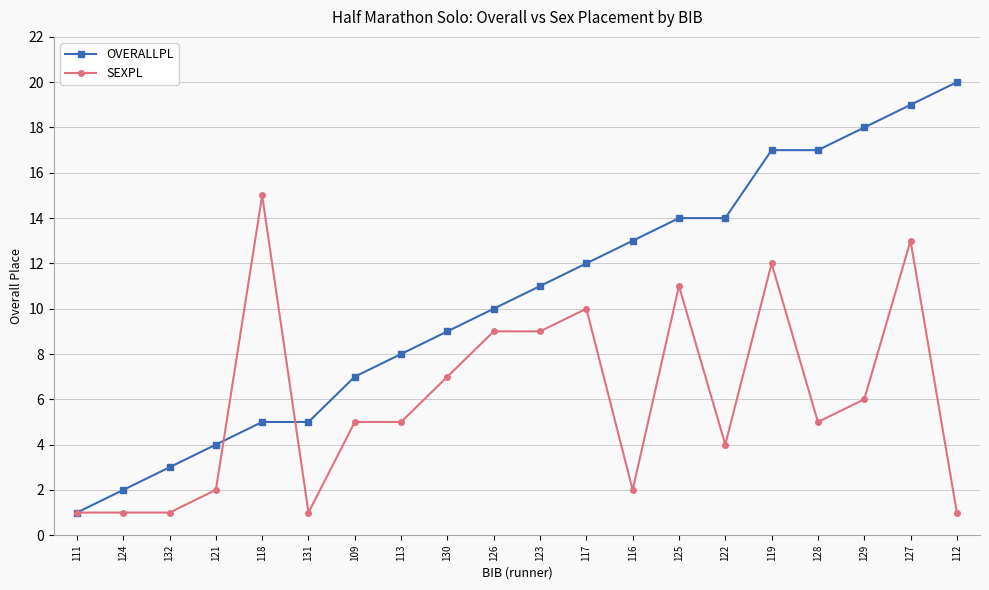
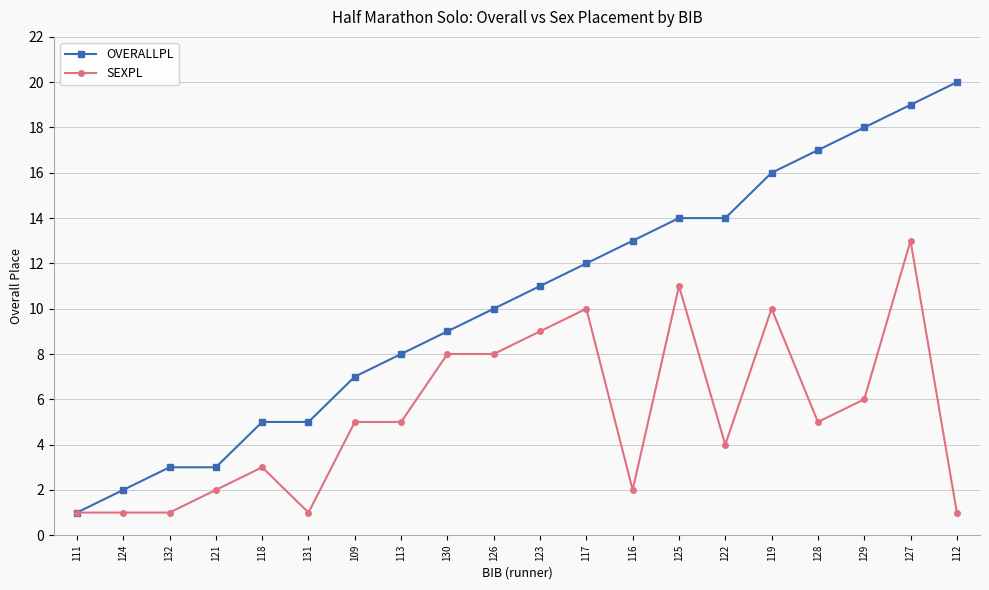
OVERALLPL, 121: 4 -> 3
SEXPL, 118: 15 -> 3
SEXPL, 130: 7 -> 8
SEXPL, 126: 9 -> 8
OVERALLPL, 119: 17 -> 16
SEXPL, 119: 12 -> 10
